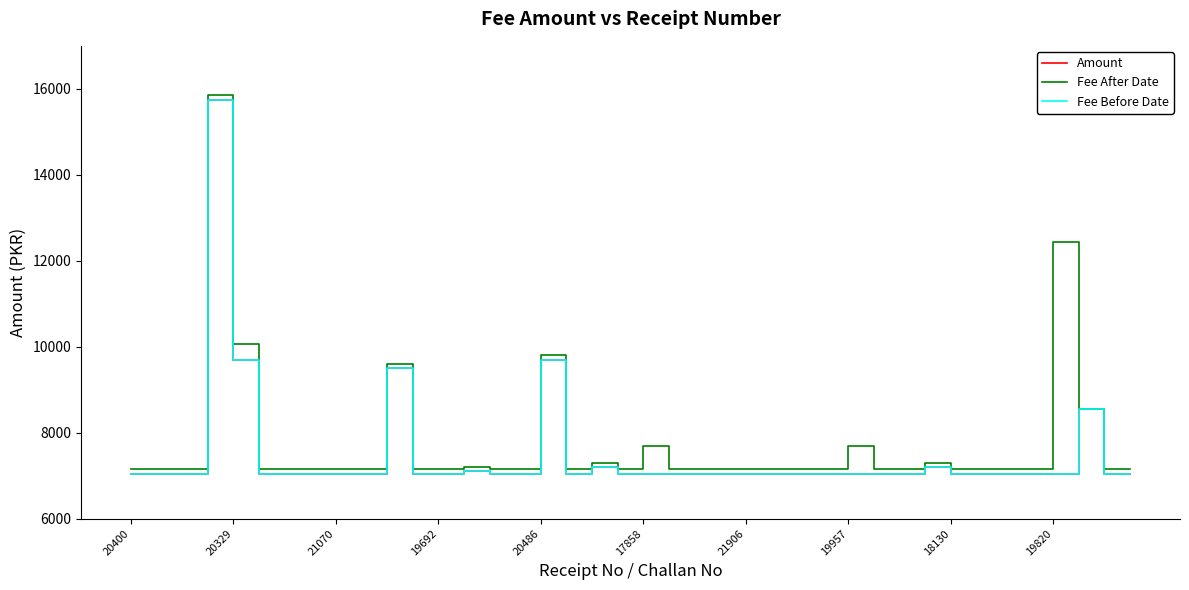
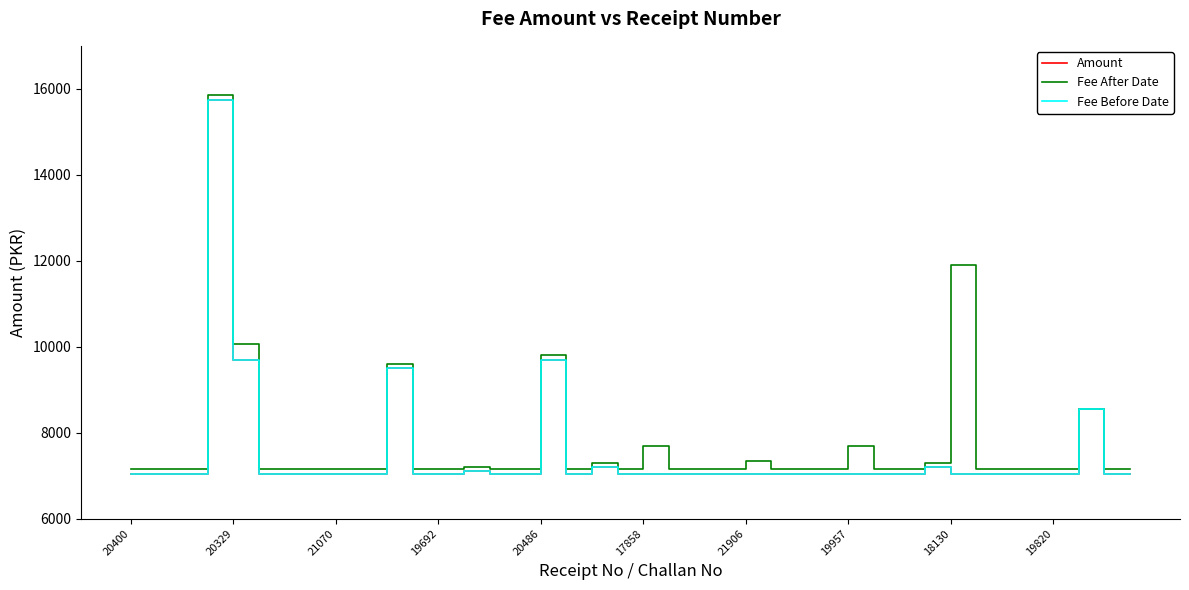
Fee After Date, 21906: 7200 -> 7300
Fee After Date, 18130: 7200 -> 11900
Fee After Date, 19820: 12400 -> 7200
